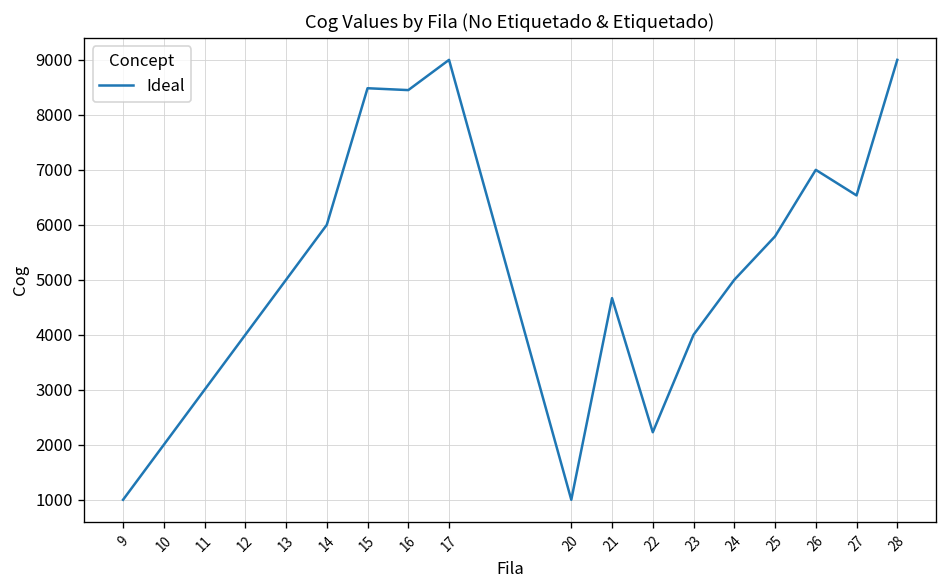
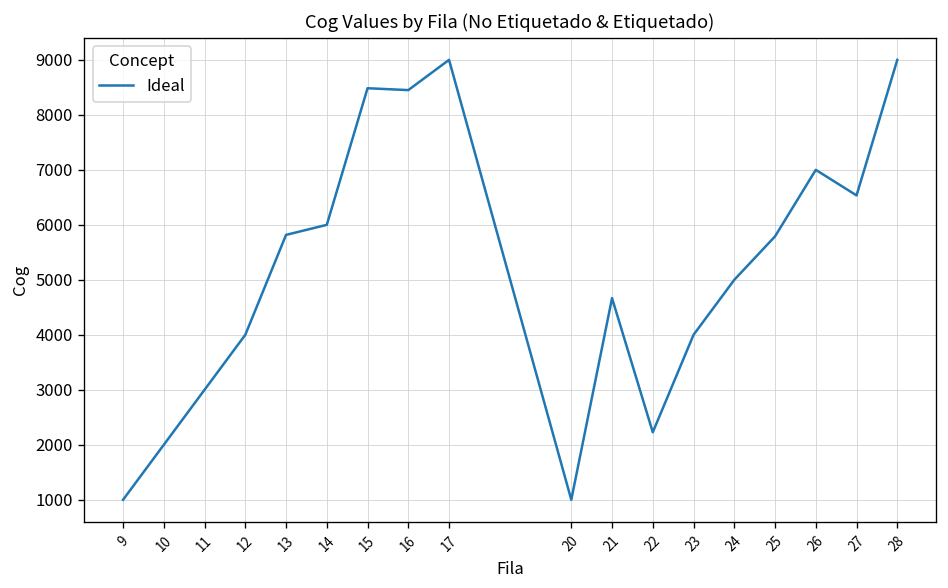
13: 5000 -> 5800
